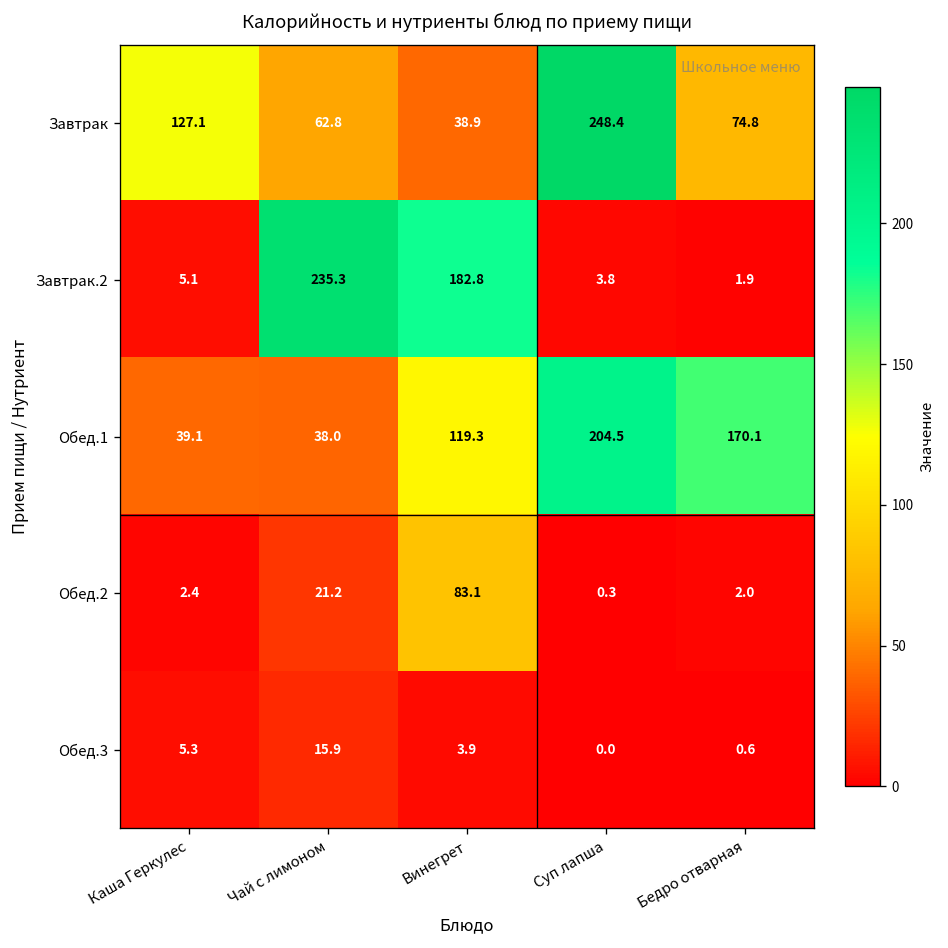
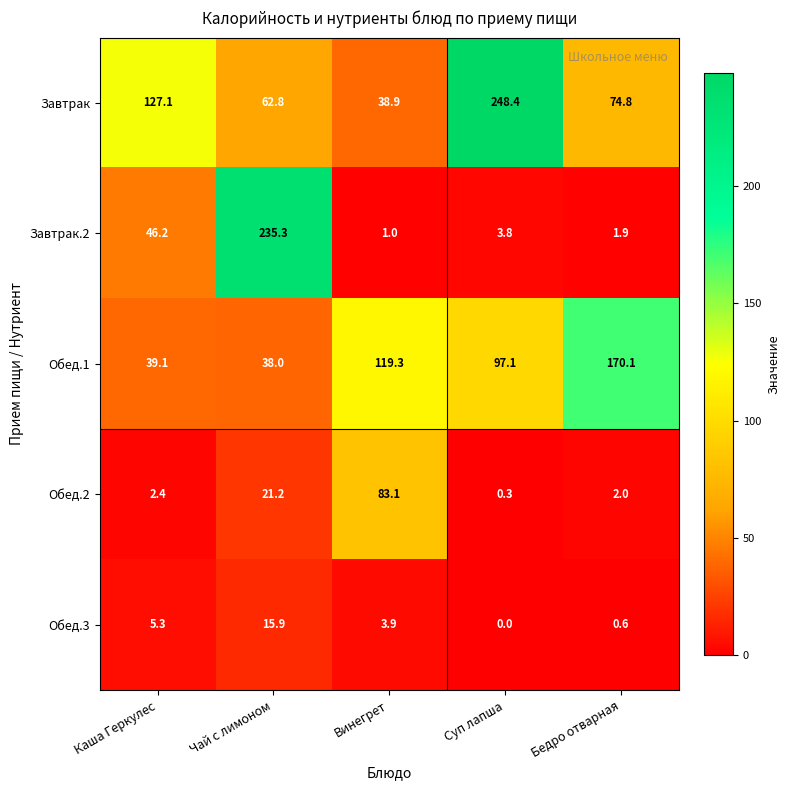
Завтрак.2, Каша Геркулес: 5.1 -> 46.2
Завтрак.2, Винегрет: 182.8 -> 1.0
Обед.1, Суп лапша: 204.5 -> 97.1
